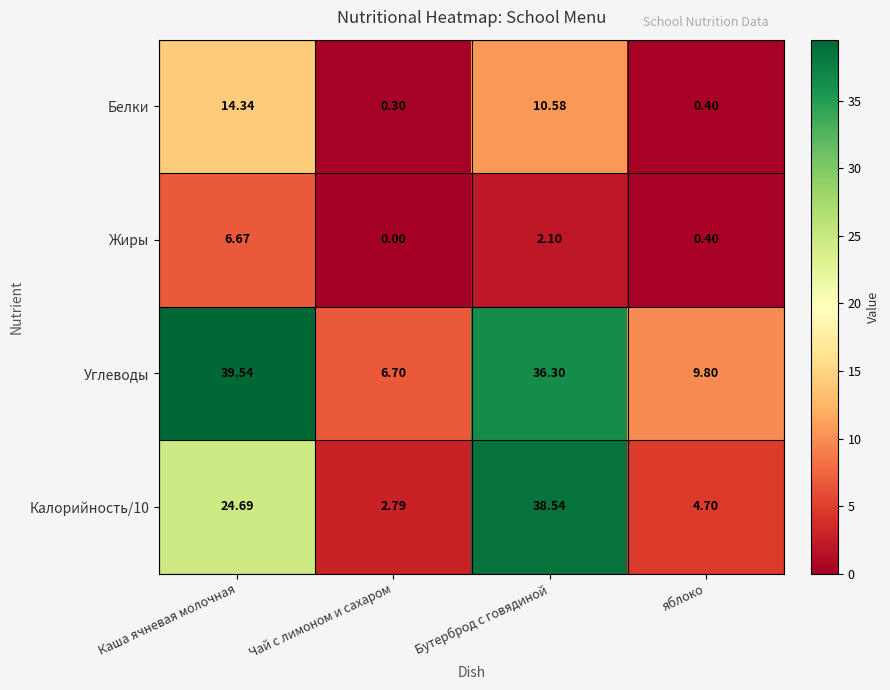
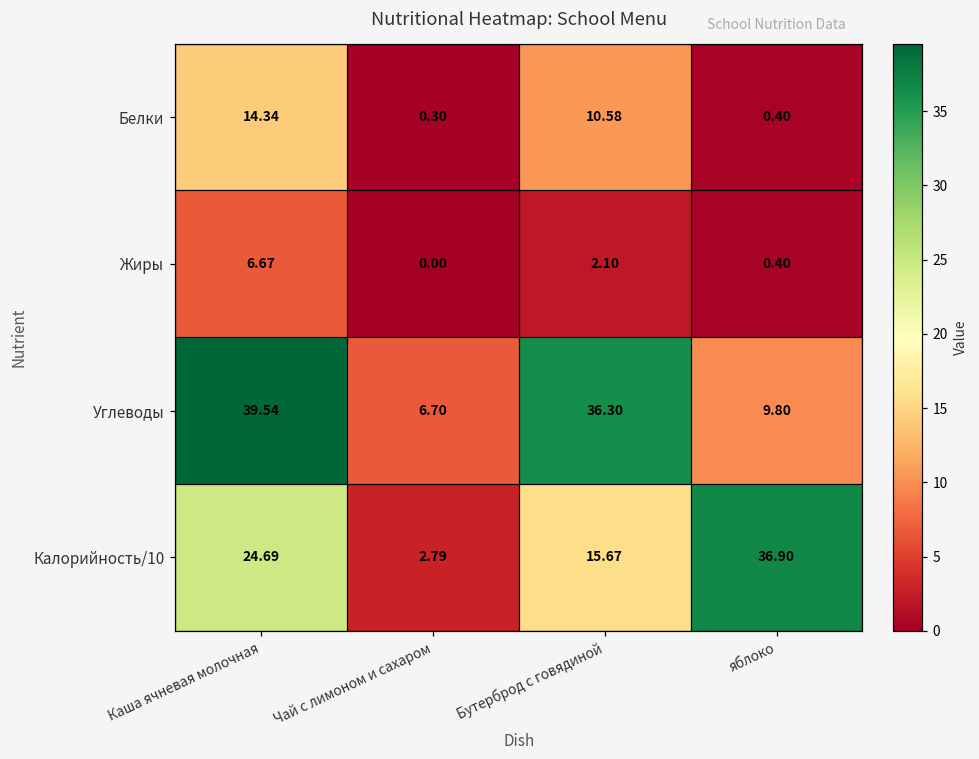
Калорийность/10, Бутерброд с говядиной: 38.54 -> 15.67
Калорийность/10, яблоко: 4.70 -> 36.90
